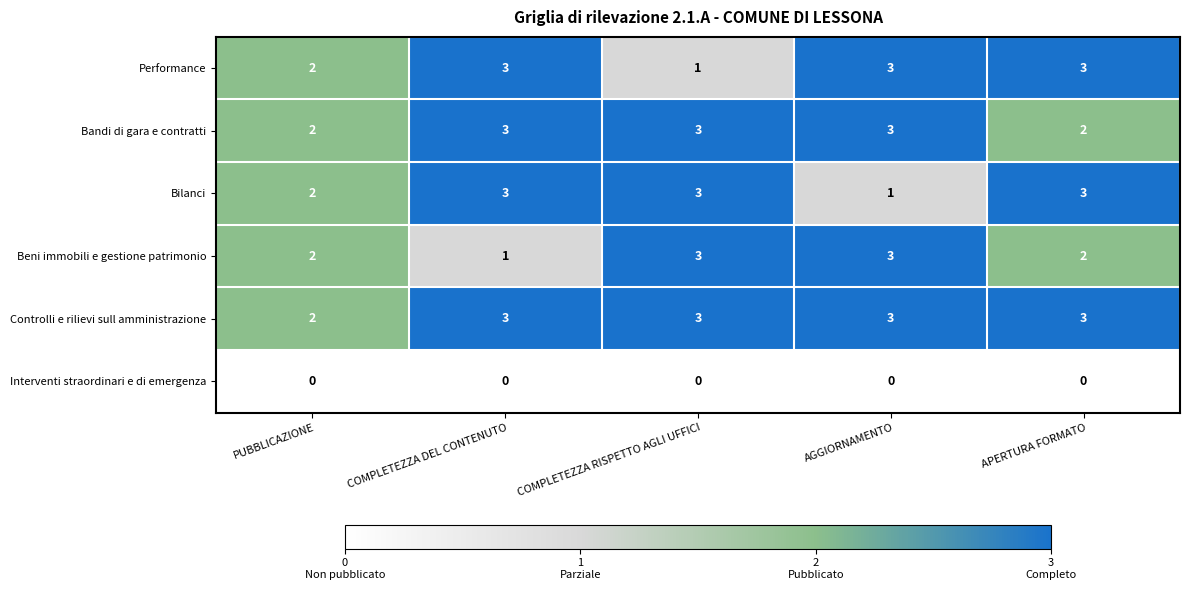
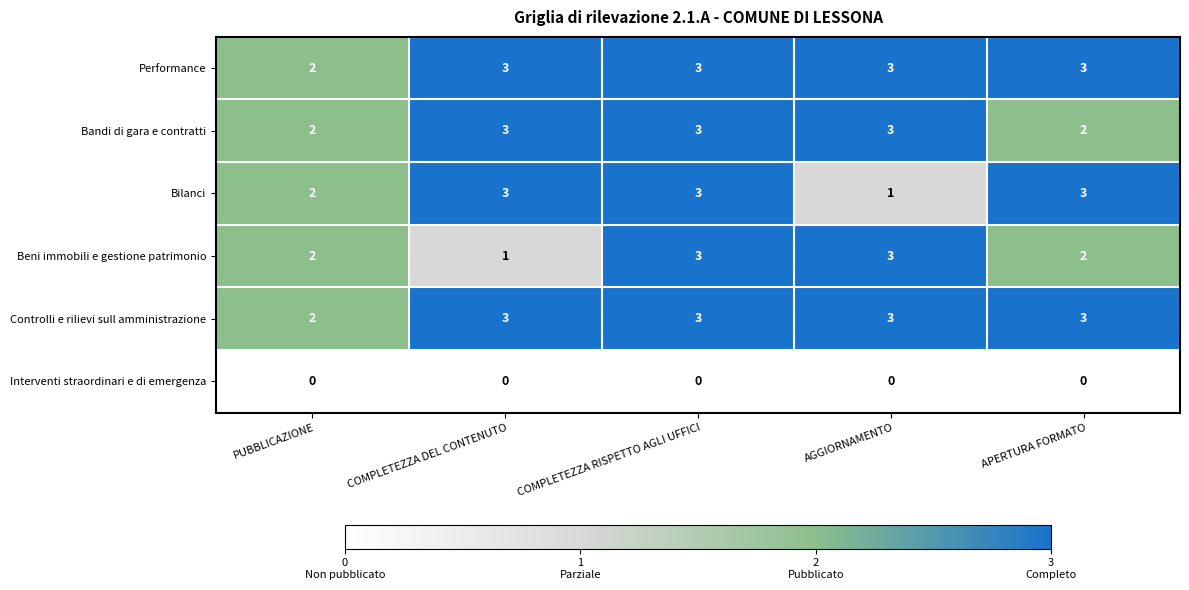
Performance, COMPLETEZZA RISPETTO AGLI UFFICI: 1 -> 3
